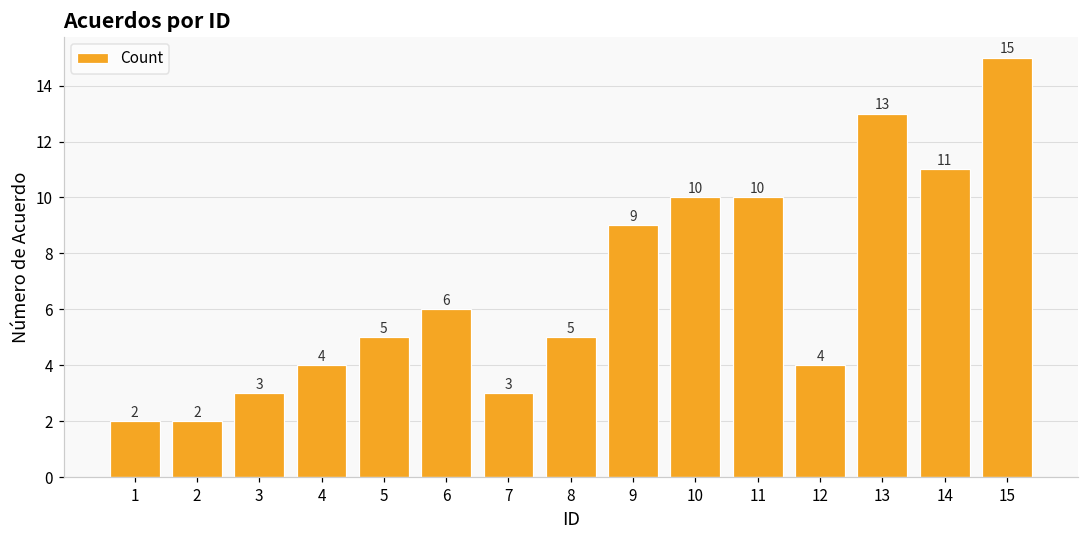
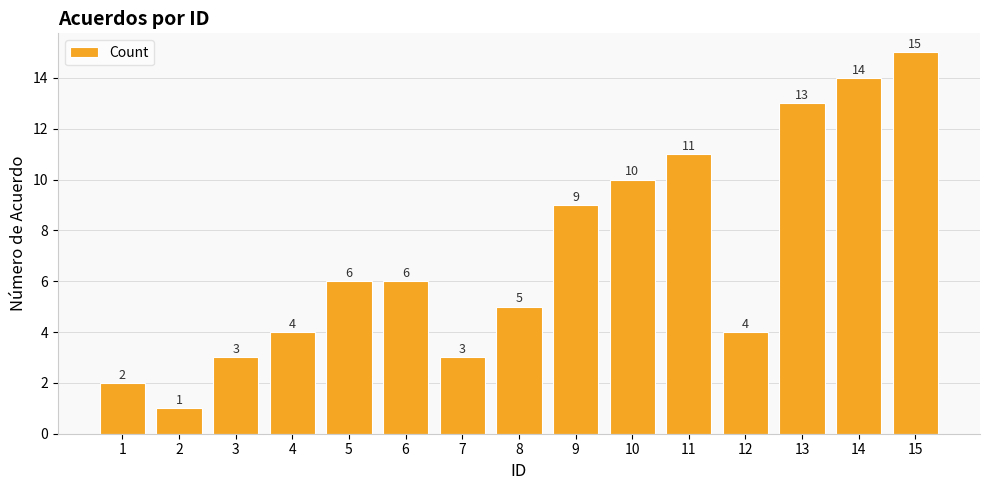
2: 2 -> 1
5: 5 -> 6
11: 10 -> 11
14: 11 -> 14
